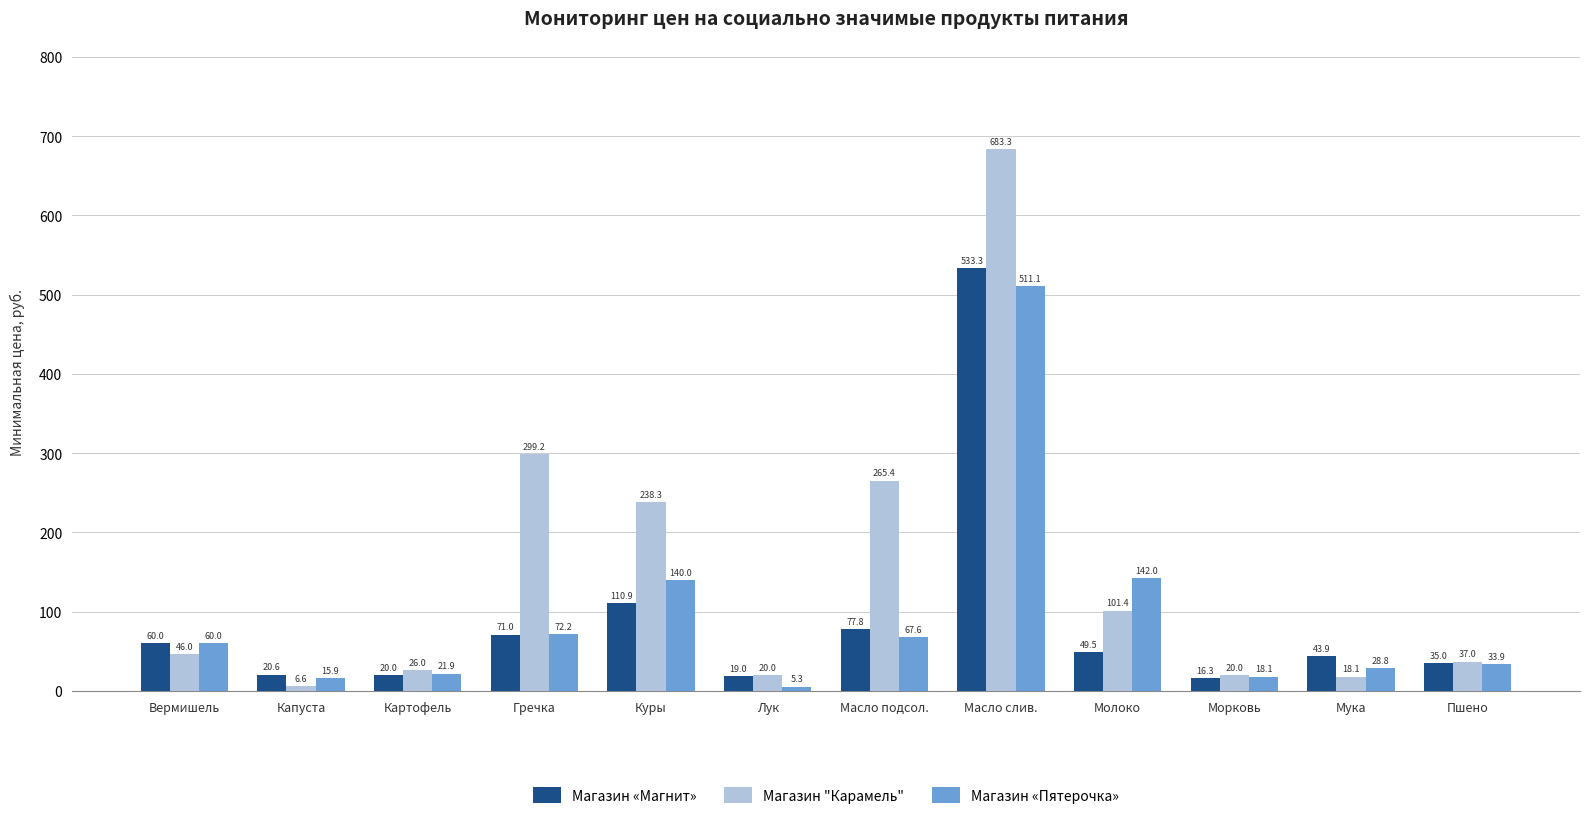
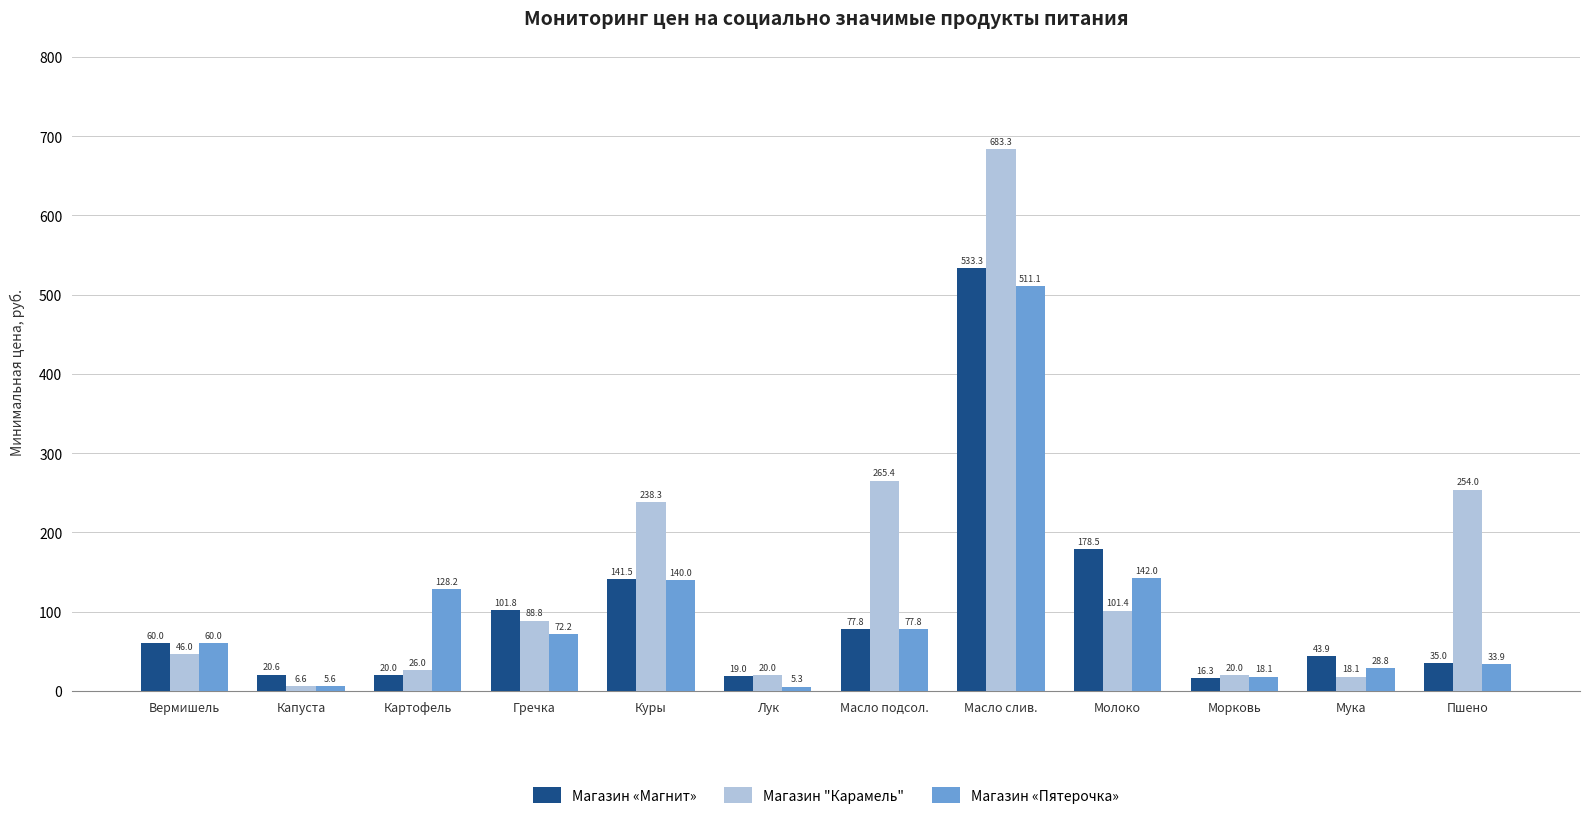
Магазин «Пятерочка», Капуста: 15.9 -> 5.6
Магазин «Пятерочка», Картофель: 21.9 -> 128.2
Магазин «Магнит», Гречка: 71.0 -> 101.8
Магазин "Карамель", Гречка: 299.2 -> 88.8
Магазин «Магнит», Куры: 110.9 -> 141.5
Магазин «Пятерочка», Масло подсол.: 67.6 -> 77.8
Магазин «Магнит», Молоко: 49.5 -> 178.5
Магазин "Карамель", Пшено: 37.0 -> 254.0
